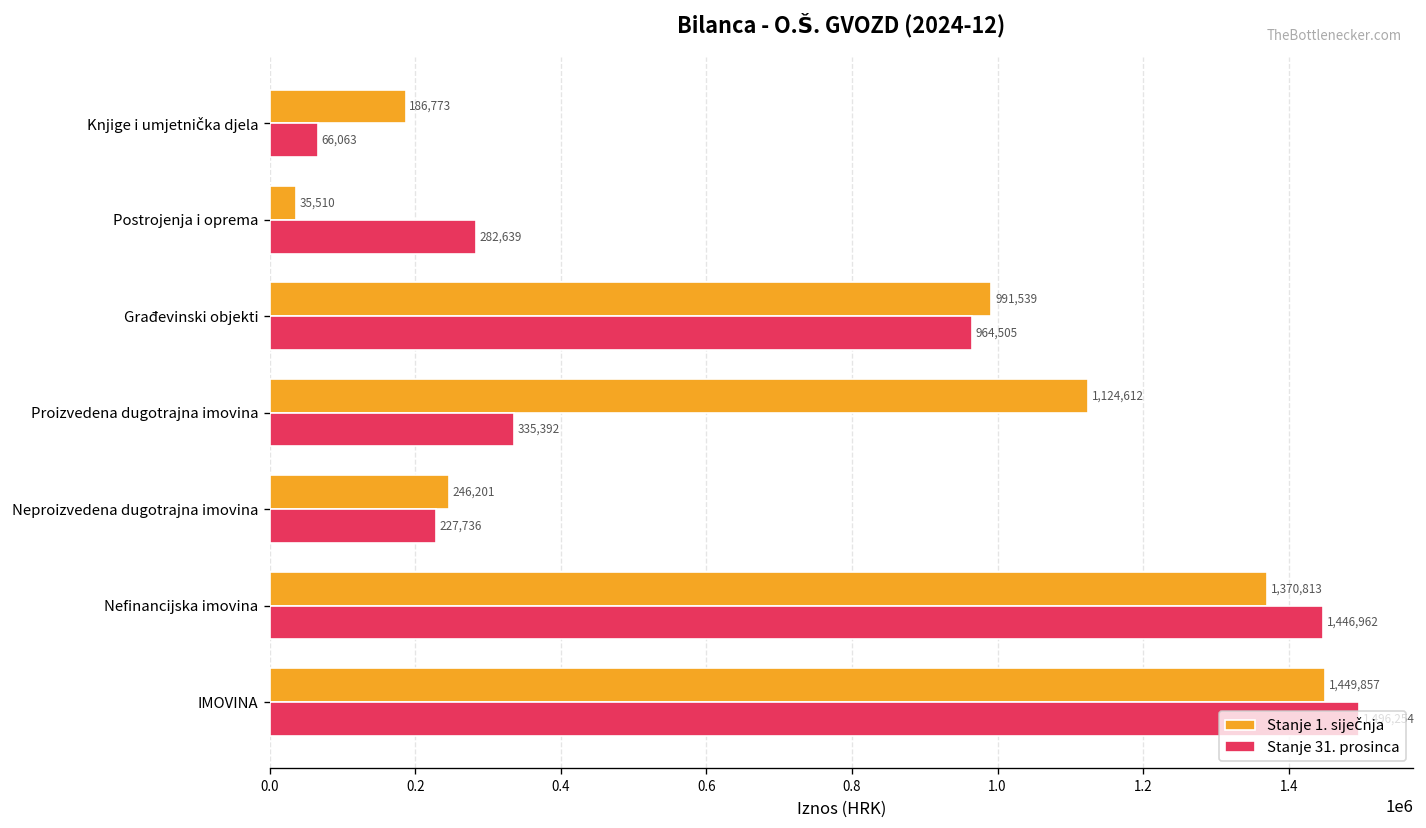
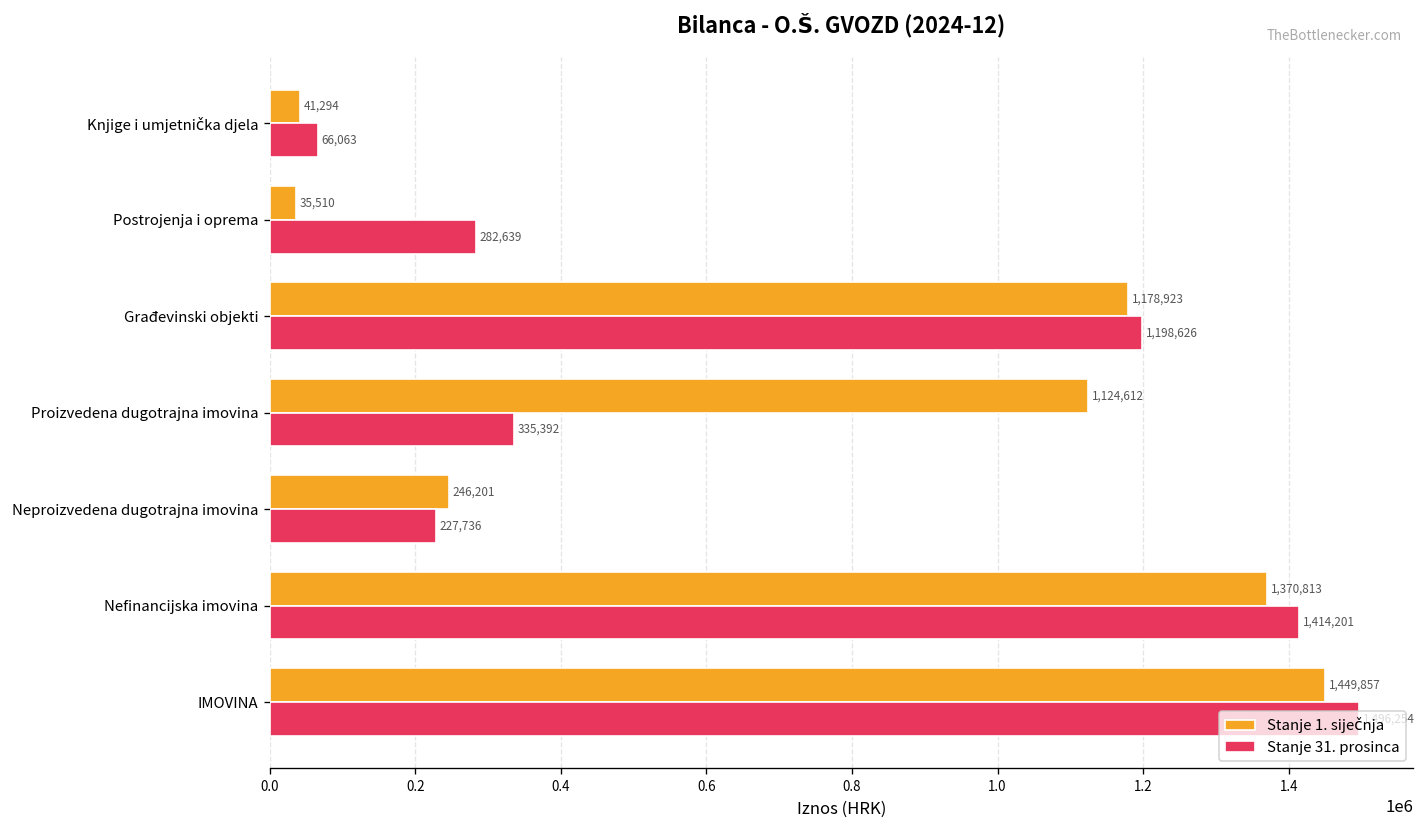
Stanje 1. siječnja, Knjige i umjetnička djela: 186,773 -> 41,294
Stanje 1. siječnja, Građevinski objekti: 991,539 -> 1,178,923
Stanje 31. prosinca, Građevinski objekti: 964,505 -> 1,198,626
Stanje 31. prosinca, Nefinancijska imovina: 1,446,962 -> 1,414,201
